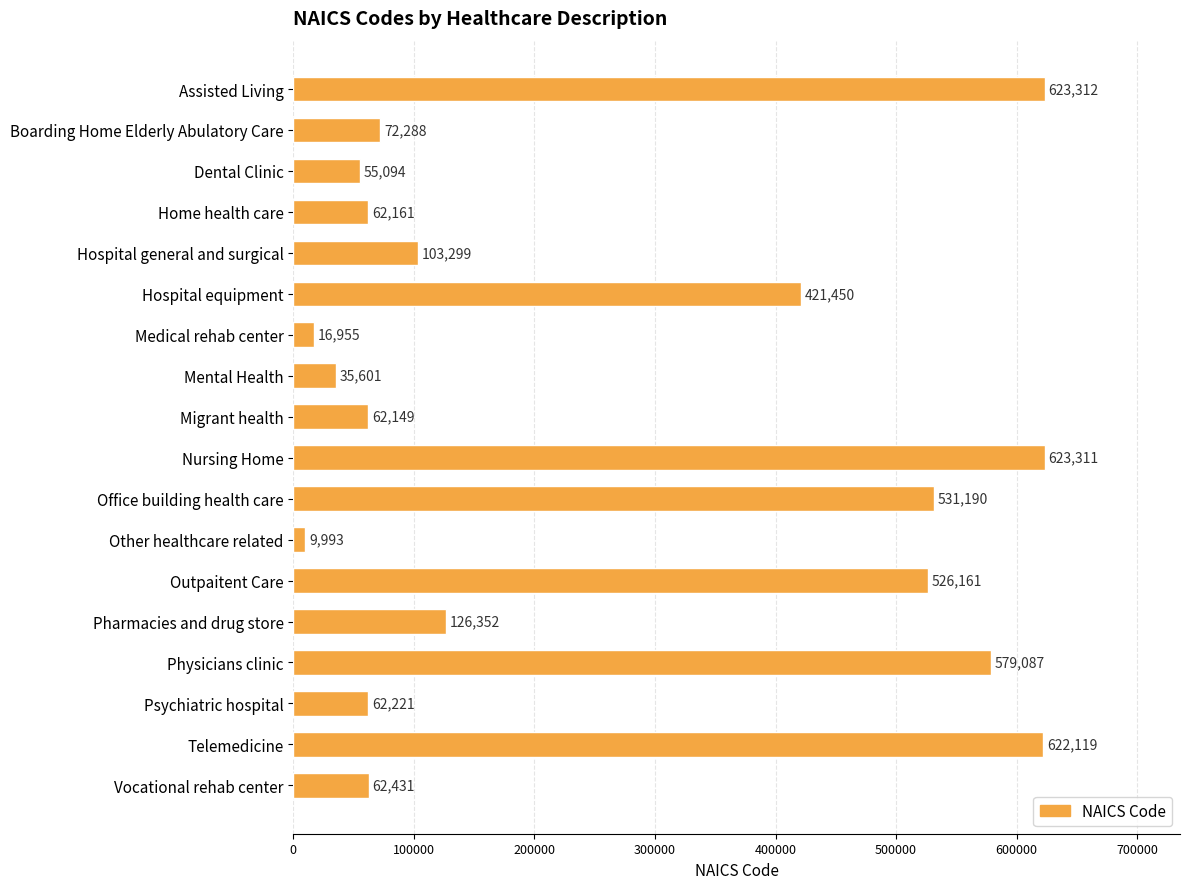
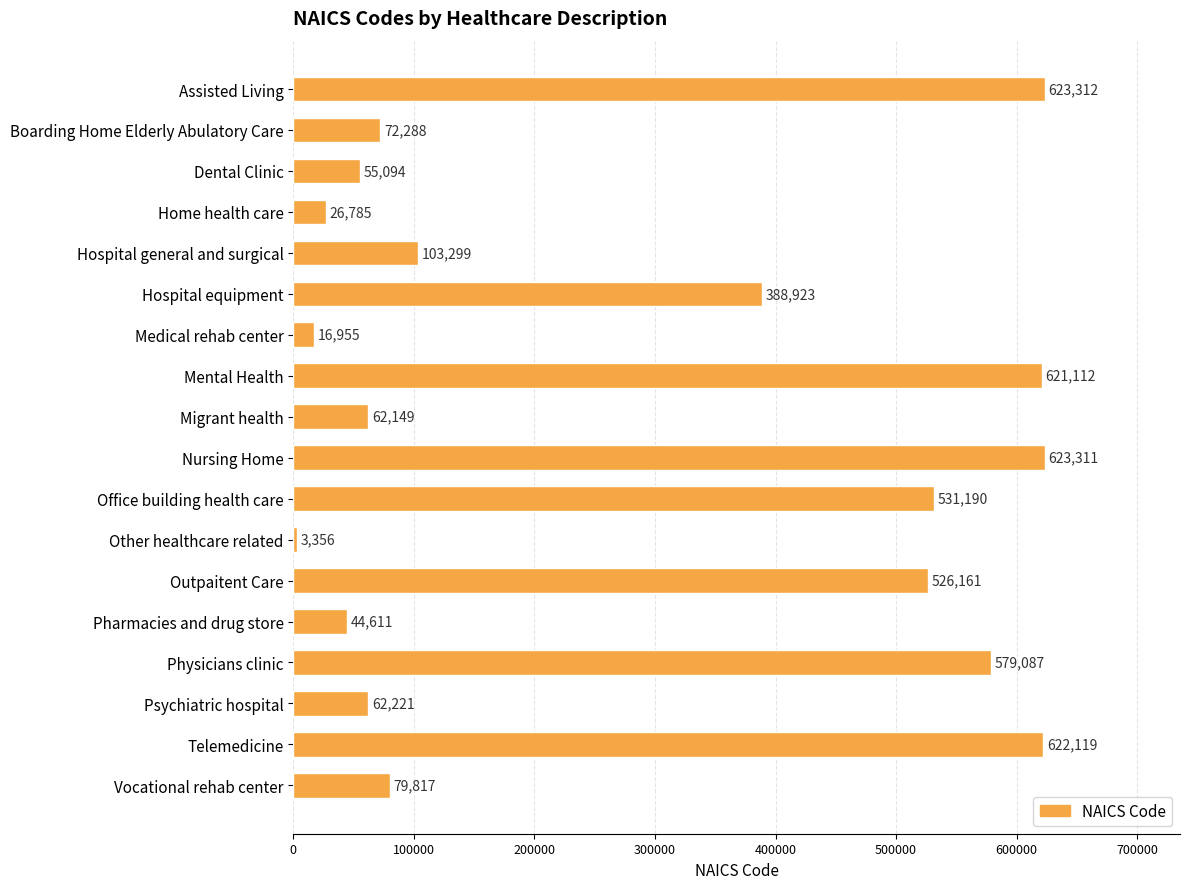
Home health care: 62,161 -> 26,785
Hospital equipment: 421,450 -> 388,923
Mental Health: 35,601 -> 621,112
Other healthcare related: 9,993 -> 3,356
Pharmacies and drug store: 126,352 -> 44,611
Vocational rehab center: 62,431 -> 79,817
